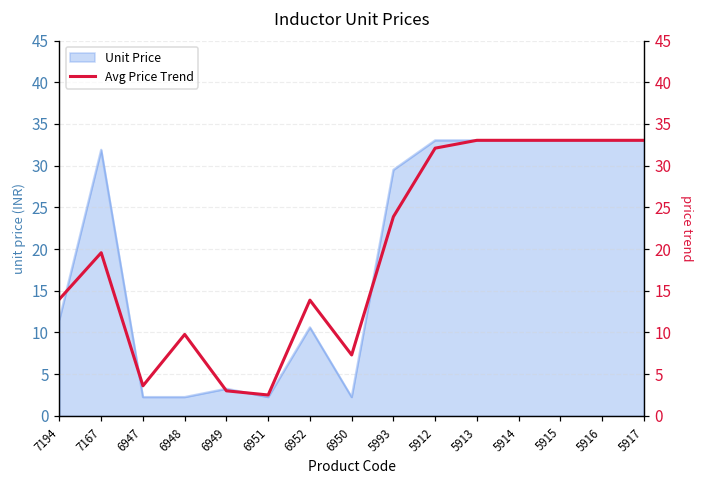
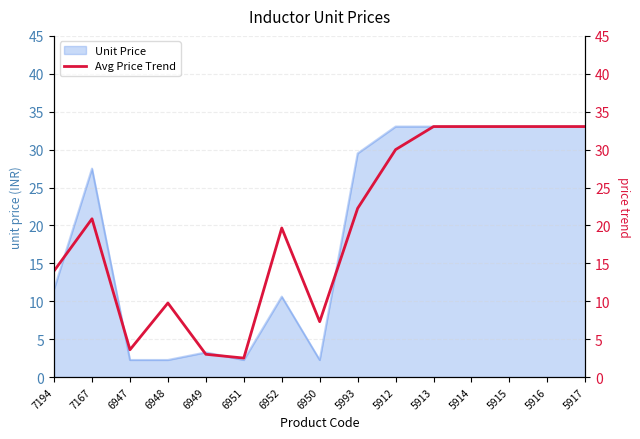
Unit Price, 7167: 32 -> 28
Avg Price Trend, 7167: 20 -> 21
Avg Price Trend, 6952: 14 -> 20
Avg Price Trend, 5993: 24 -> 22
Avg Price Trend, 5912: 32 -> 30
